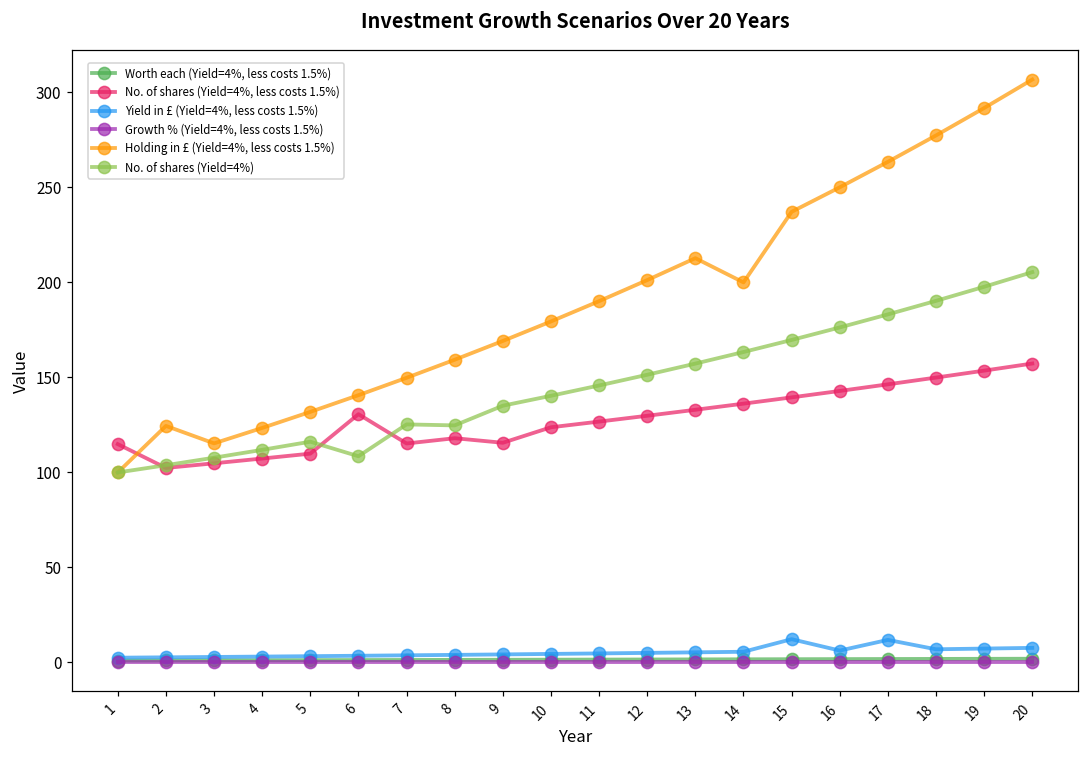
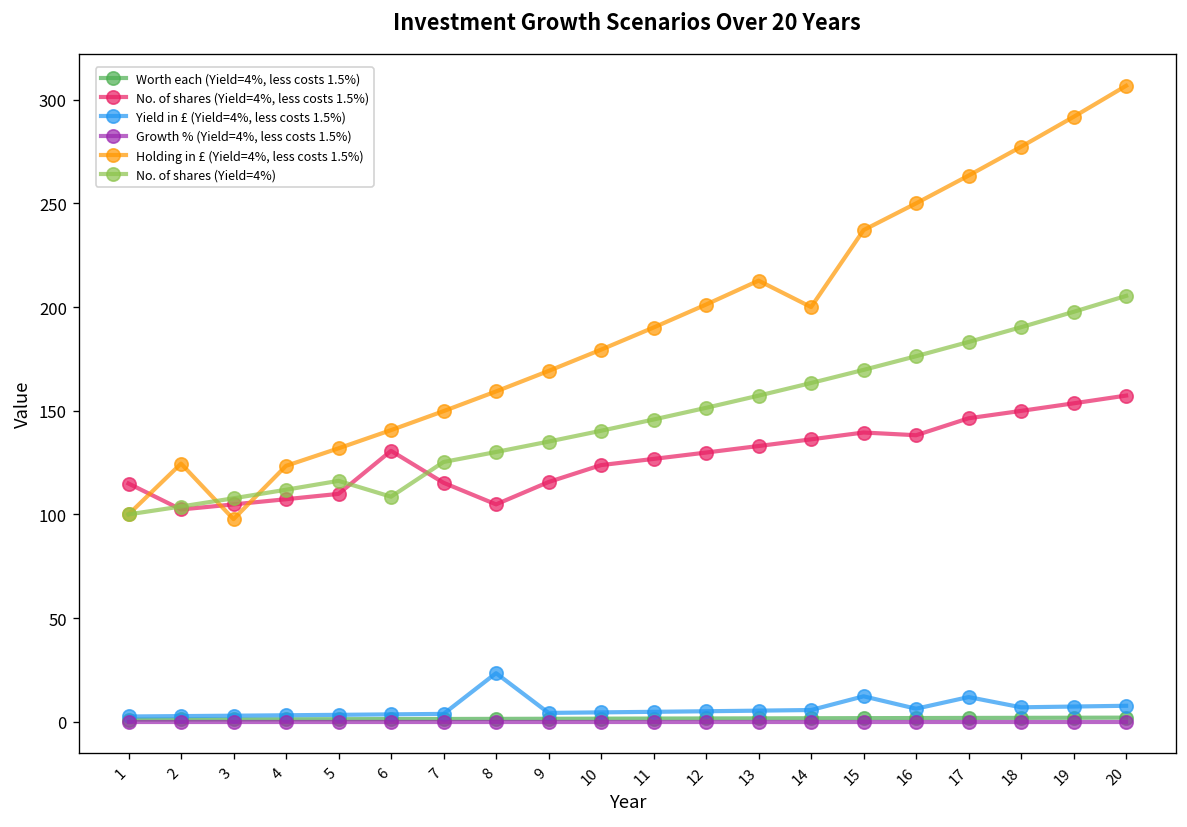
Holding in £ (Yield=4%, less costs 1.5%), 3: 115 -> 98
No. of shares (Yield=4%, less costs 1.5%), 8: 118 -> 105
Yield in £ (Yield=4%, less costs 1.5%), 8: 4 -> 23
No. of shares (Yield=4%), 8: 125 -> 130
No. of shares (Yield=4%, less costs 1.5%), 16: 143 -> 138
